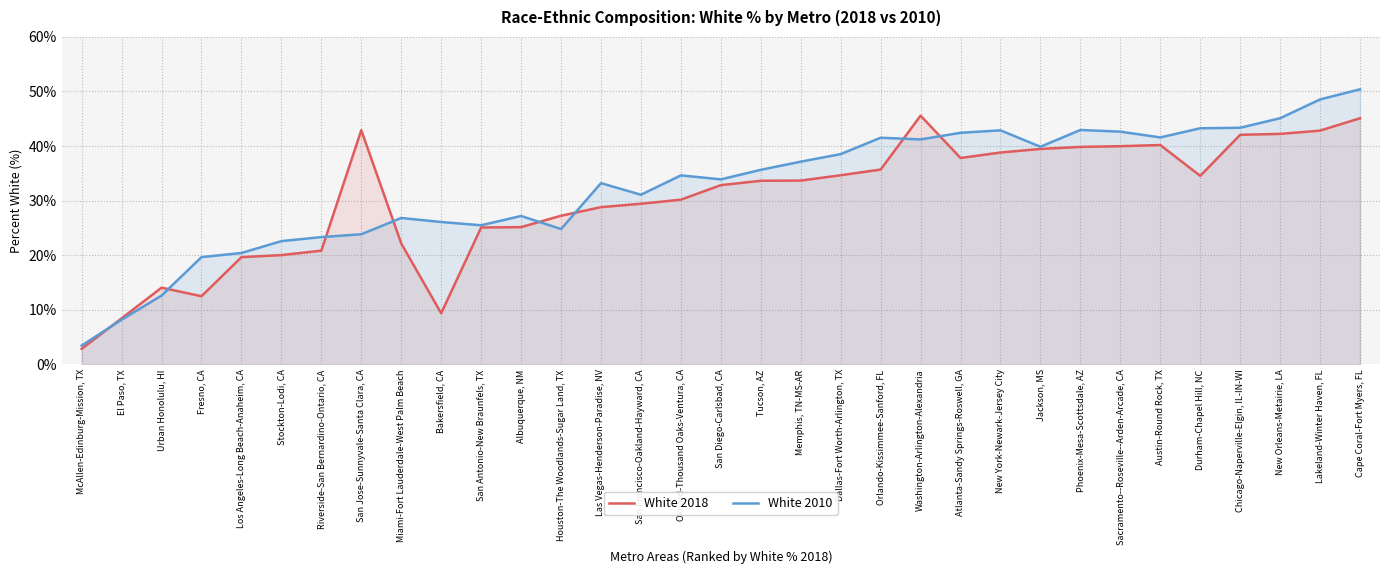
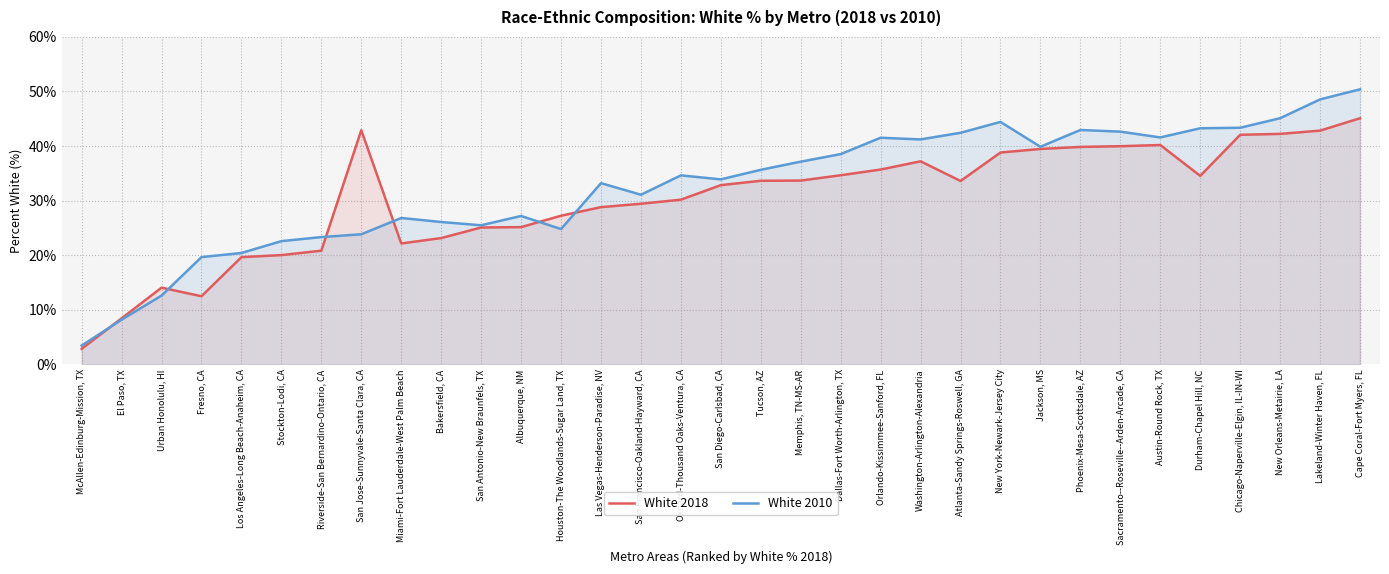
White 2018, Bakersfield, CA: 9% -> 23%
White 2018, Washington-Arlington-Alexandria: 46% -> 37%
White 2018, Atlanta-Sandy Springs-Roswell, GA: 38% -> 34%
White 2010, New York-Newark-Jersey City: 43% -> 44%
